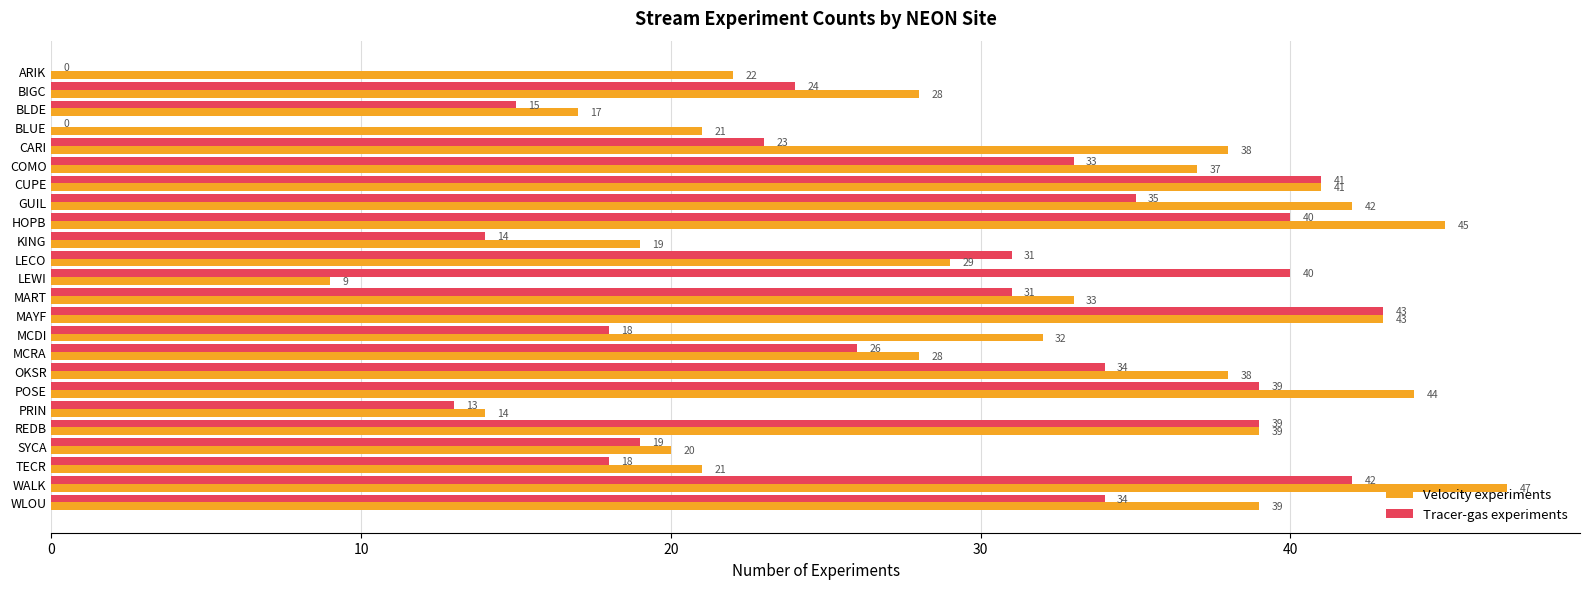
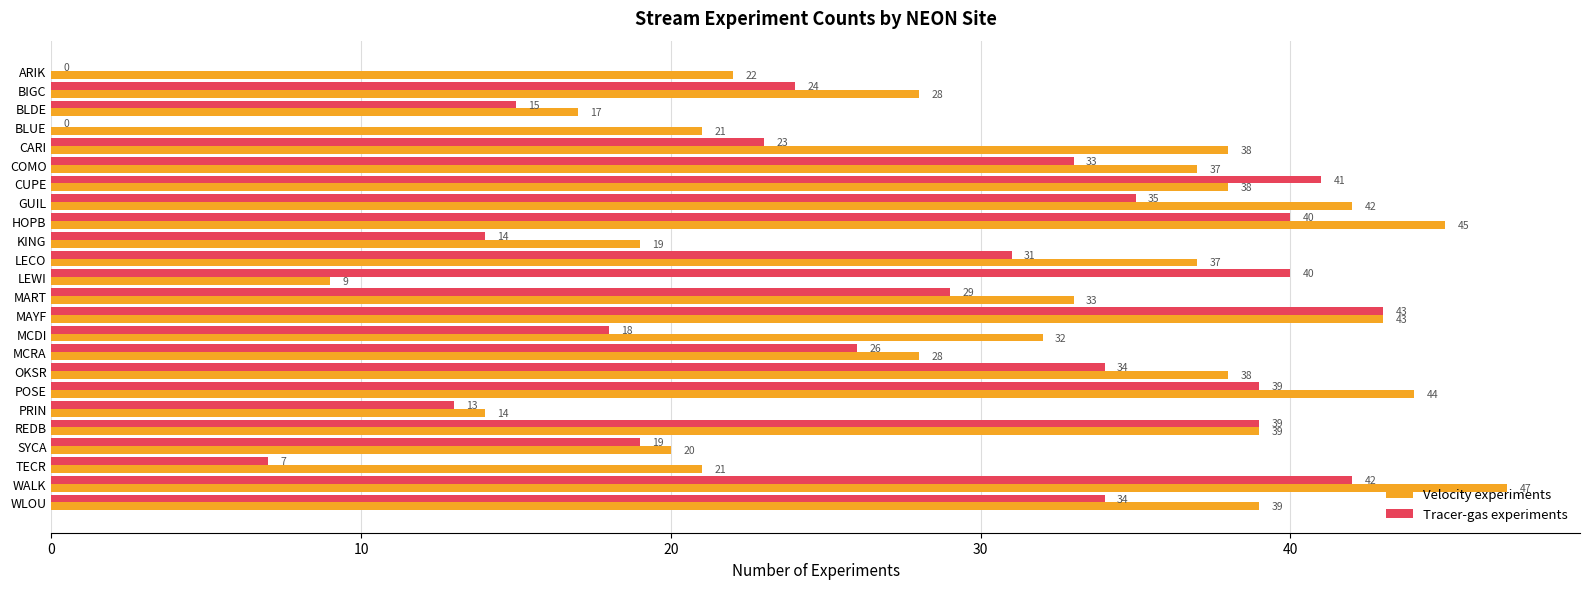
Velocity experiments, CUPE: 41 -> 38
Velocity experiments, LECO: 29 -> 37
Tracer-gas experiments, MART: 31 -> 29
Tracer-gas experiments, TECR: 18 -> 7
